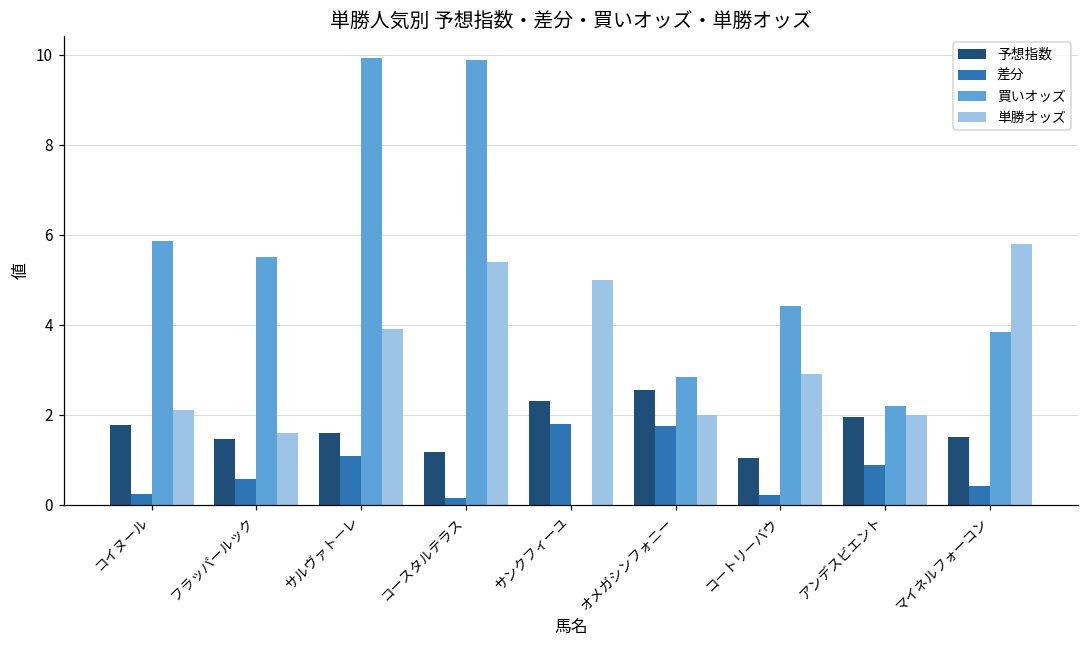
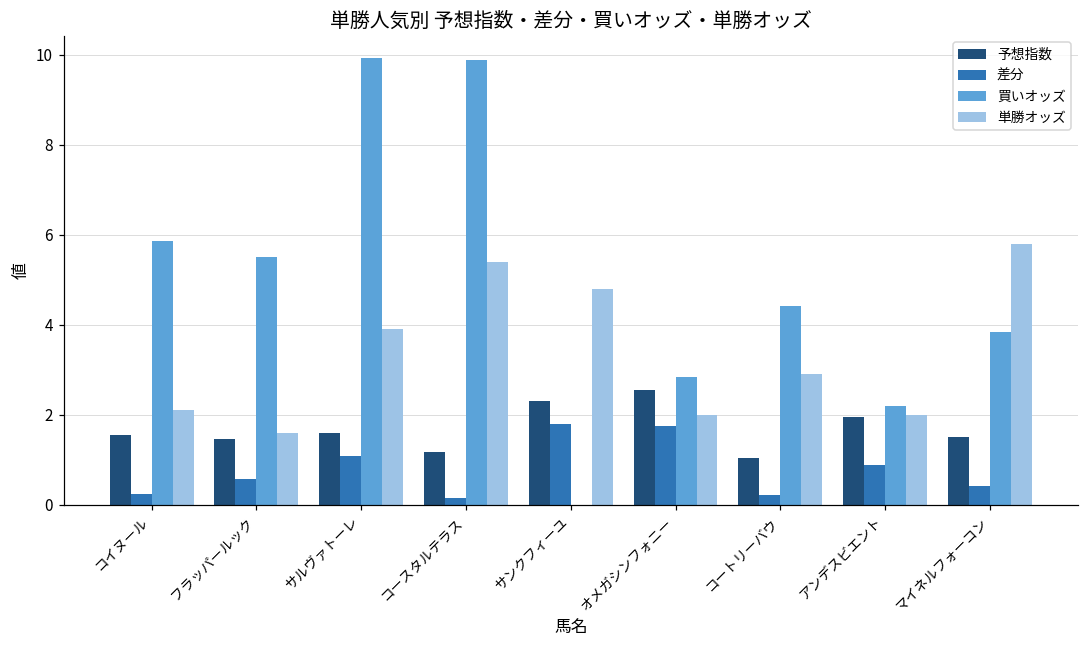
予想指数, コイヌール: 1.8 -> 1.6
単勝オッズ, サンクフィーユ: 5.0 -> 4.8
